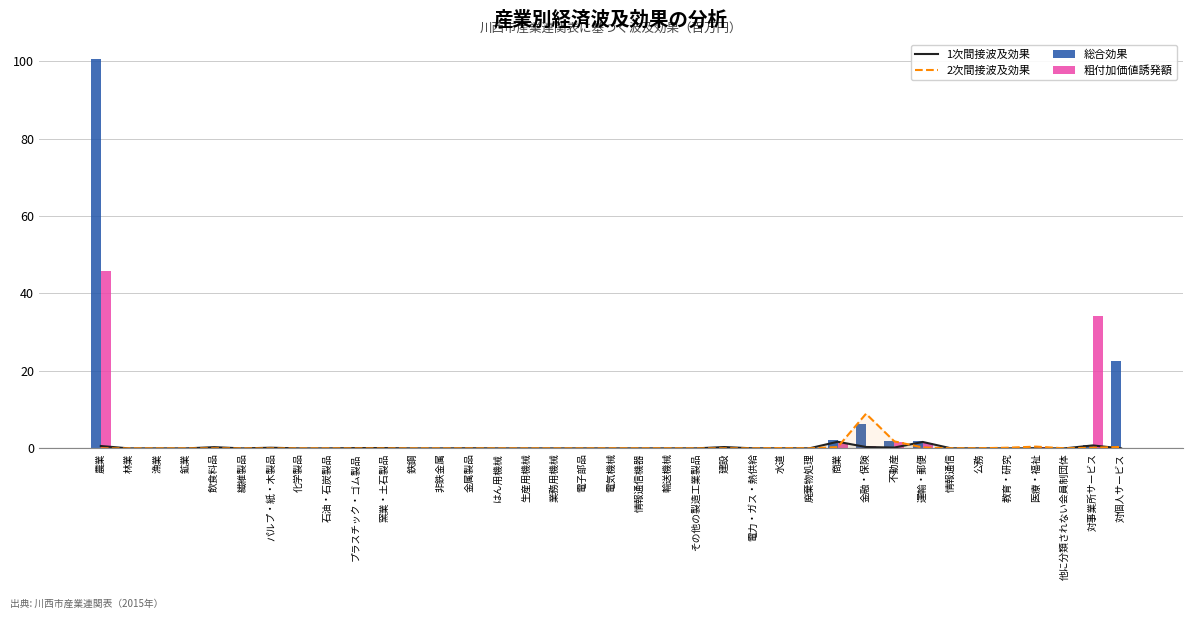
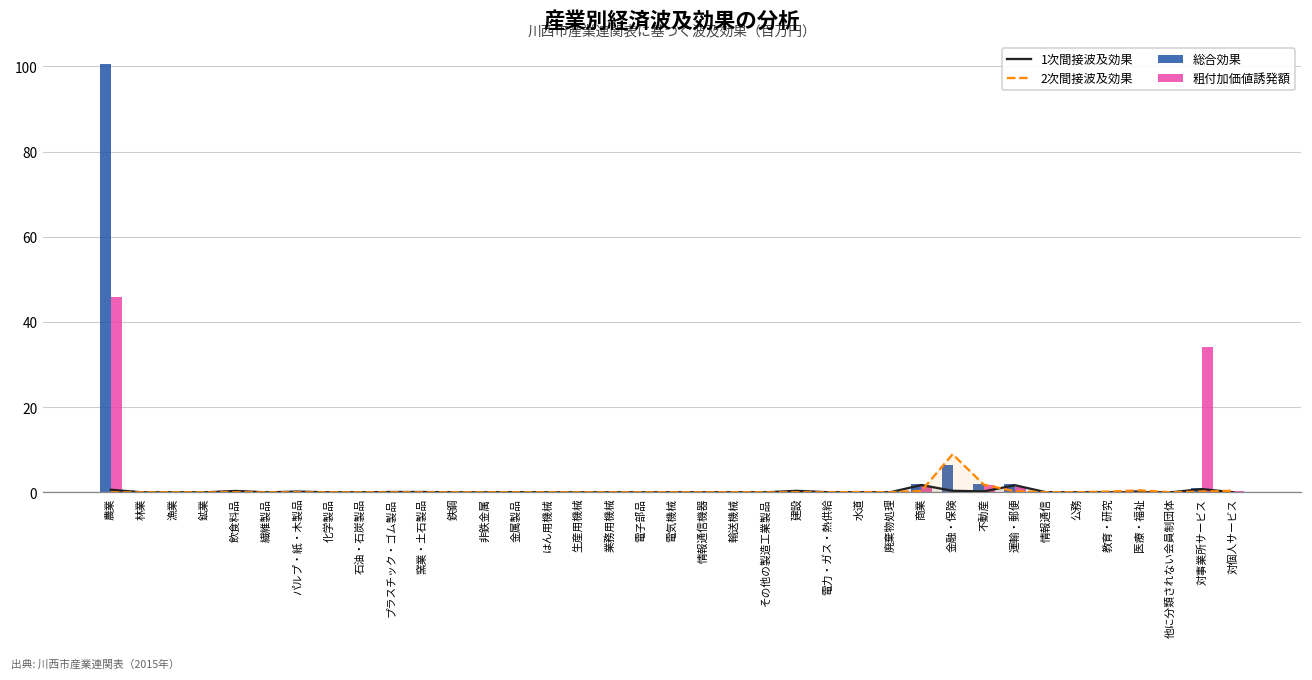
総合効果, 対個人サービス: 23 -> 0
